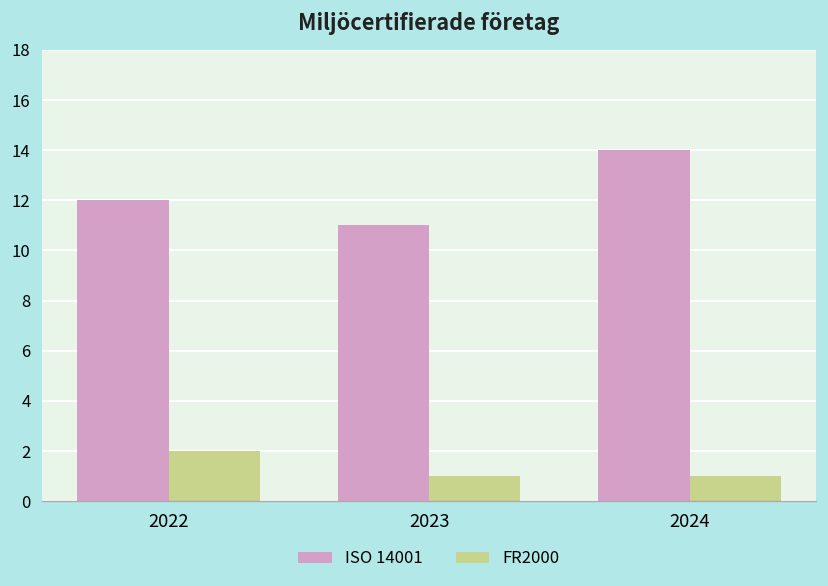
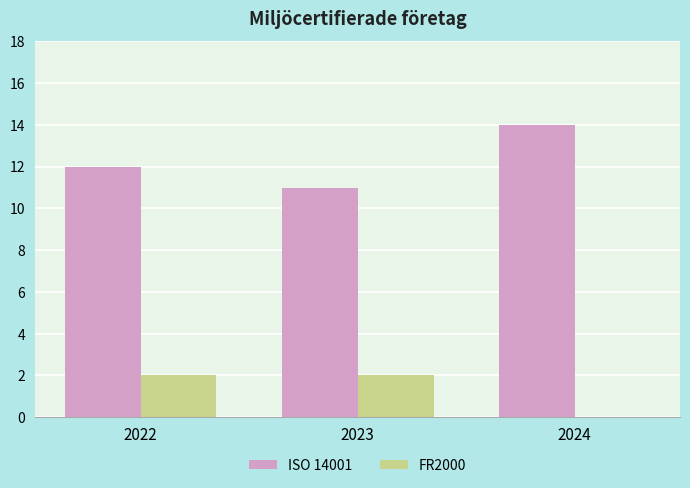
FR2000, 2023: 1 -> 2
FR2000, 2024: 1 -> 0
